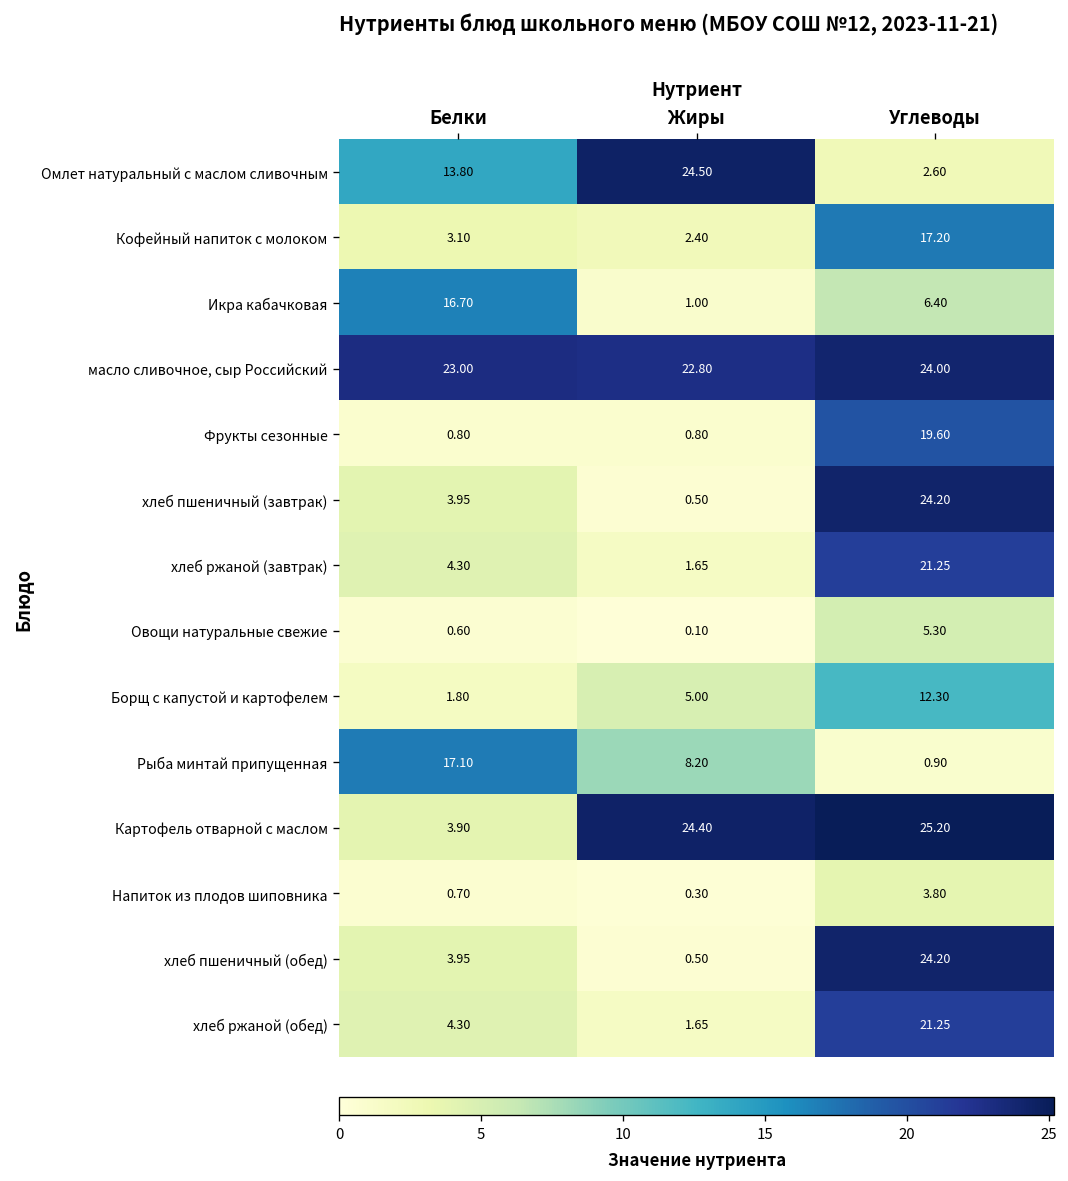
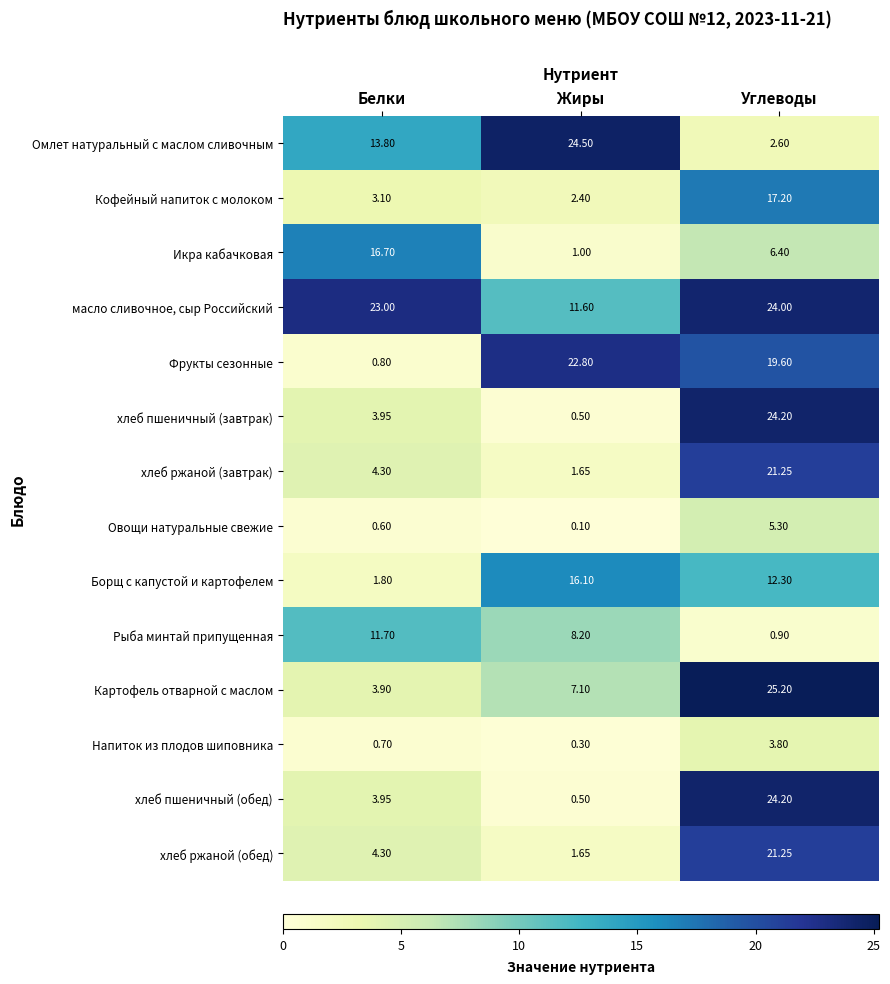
масло сливочное, сыр Российский, Жиры: 22.80 -> 11.60
Фрукты сезонные, Жиры: 0.80 -> 22.80
Борщ с капустой и картофелем, Жиры: 5.00 -> 16.10
Рыба минтай припущенная, Белки: 17.10 -> 11.70
Картофель отварной с маслом, Жиры: 24.40 -> 7.10
